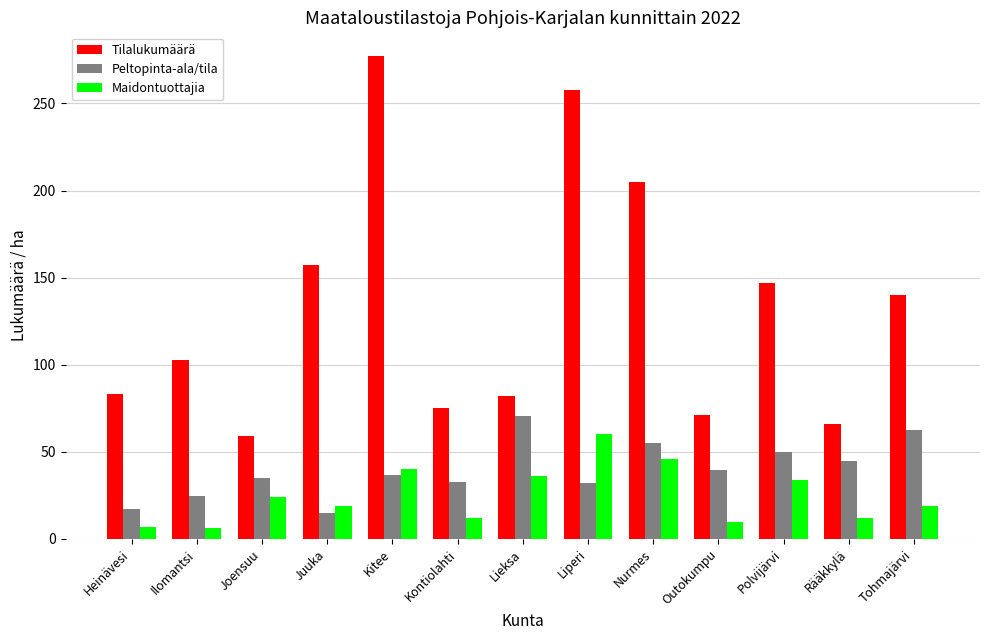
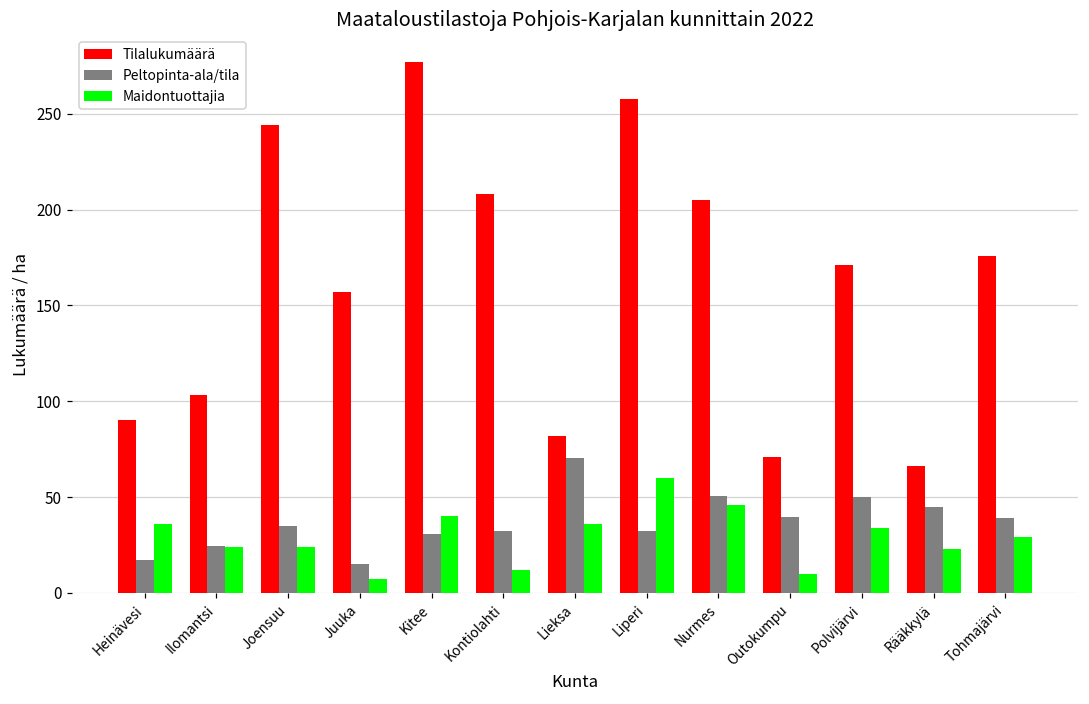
Tilalukumäärä, Heinävesi: 83 -> 90
Maidontuottajia, Heinävesi: 7 -> 36
Maidontuottajia, Ilomantsi: 6 -> 24
Tilalukumäärä, Joensuu: 59 -> 244
Maidontuottajia, Juuka: 19 -> 7
Peltopinta-ala/tila, Kitee: 37 -> 31
Tilalukumäärä, Kontiolahti: 75 -> 208
Peltopinta-ala/tila, Nurmes: 55 -> 50
Tilalukumäärä, Polvijärvi: 147 -> 171
Maidontuottajia, Rääkkylä: 12 -> 23
Tilalukumäärä, Tohmajärvi: 140 -> 176
Peltopinta-ala/tila, Tohmajärvi: 63 -> 39
Maidontuottajia, Tohmajärvi: 19 -> 29
